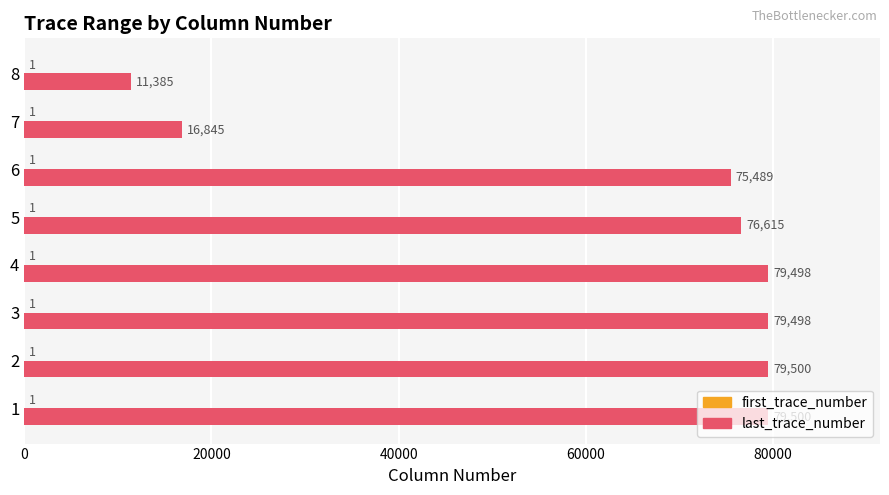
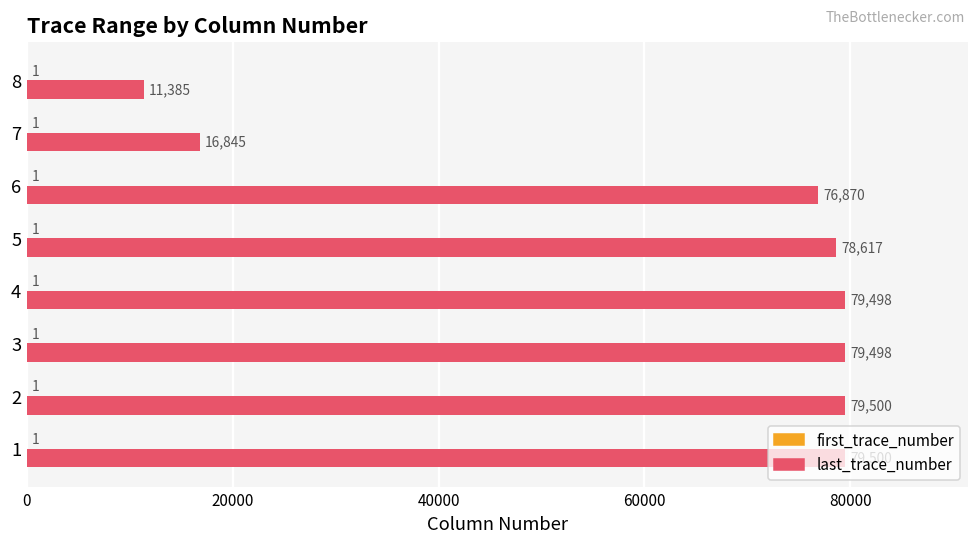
last_trace_number, 6: 75,489 -> 76,870
last_trace_number, 5: 76,615 -> 78,617
